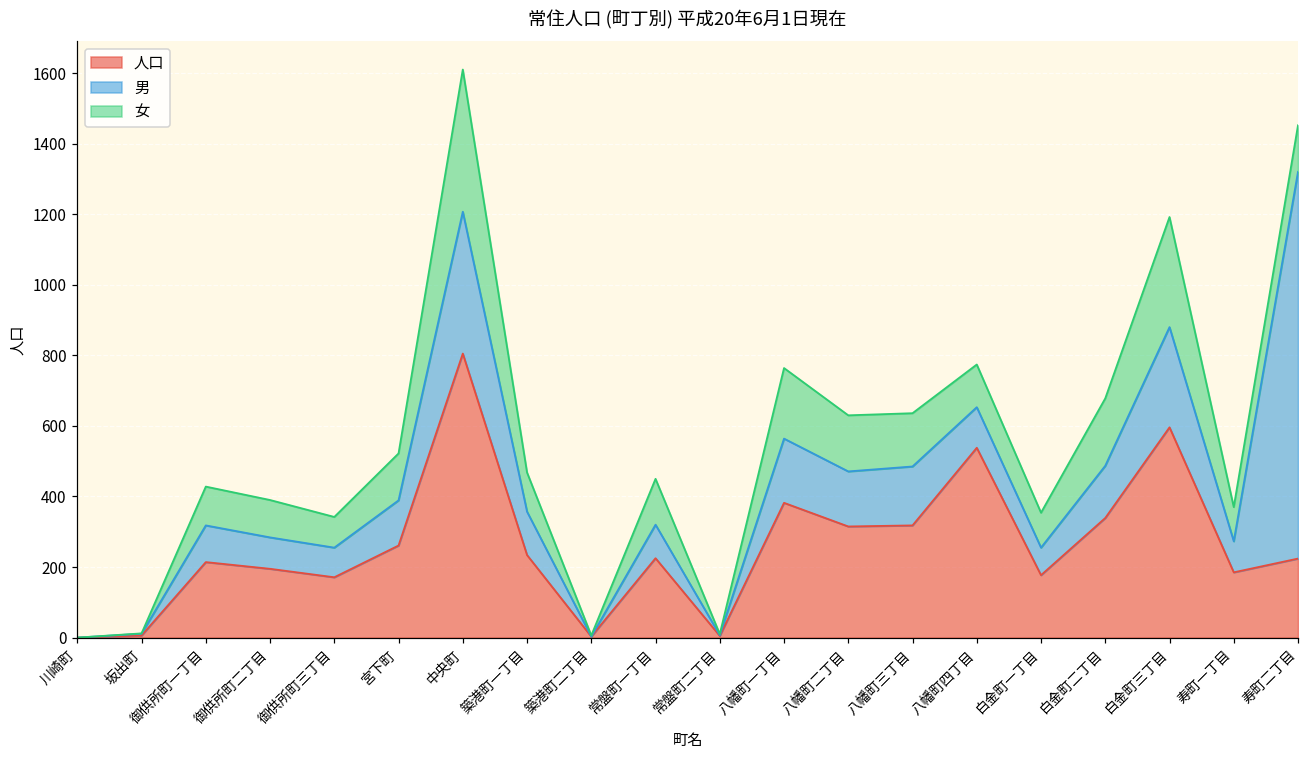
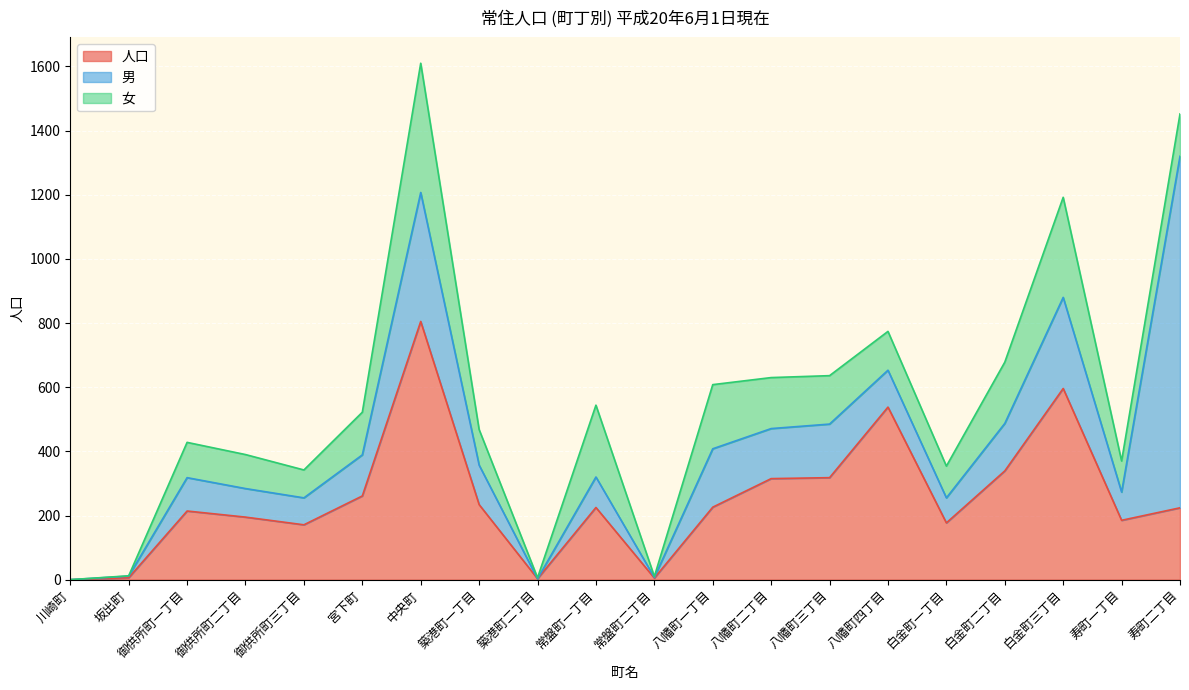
女, 常盤町一丁目: 130 -> 220
人口, 八幡町一丁目: 380 -> 230
